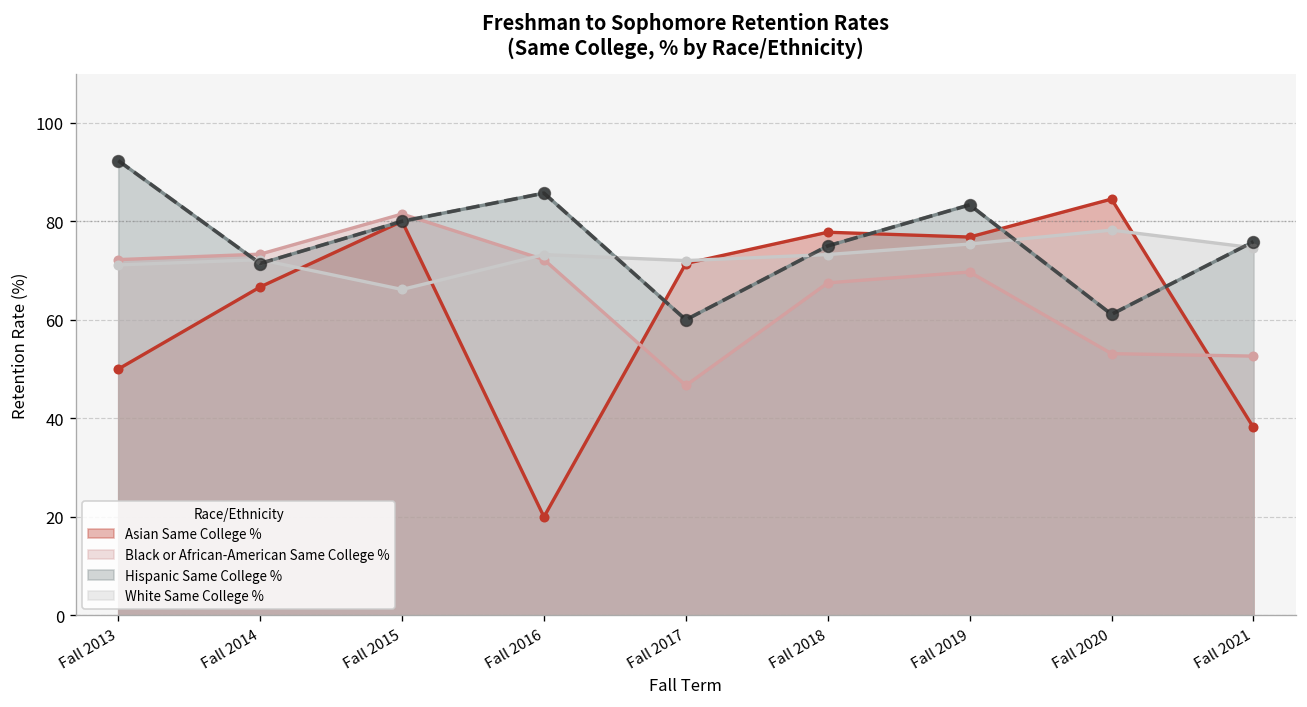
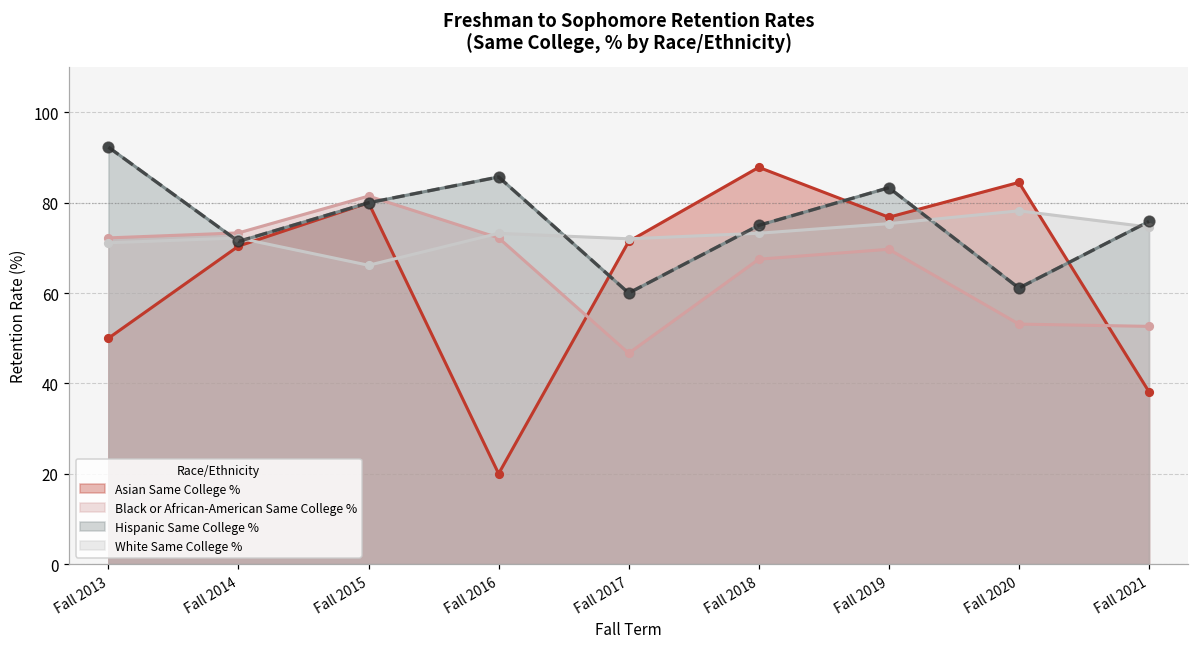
Asian Same College %, Fall 2014: 67 -> 70
Asian Same College %, Fall 2018: 78 -> 88
